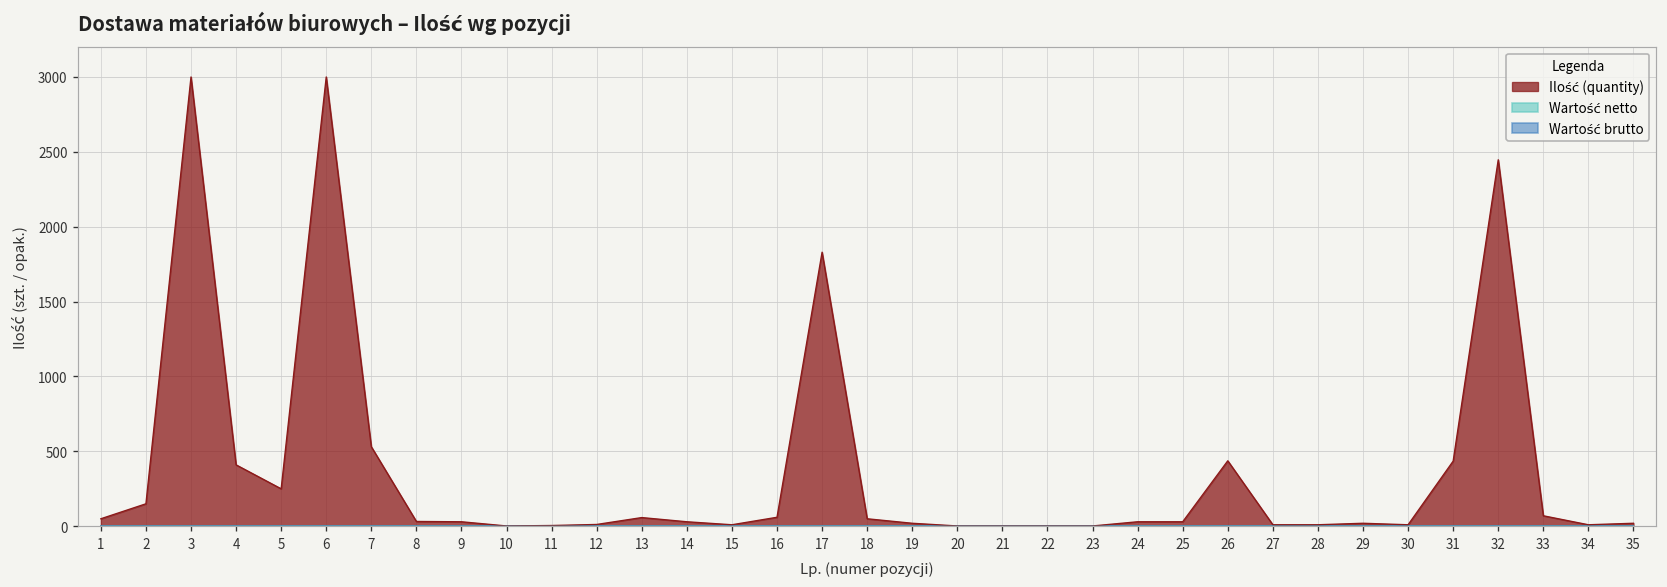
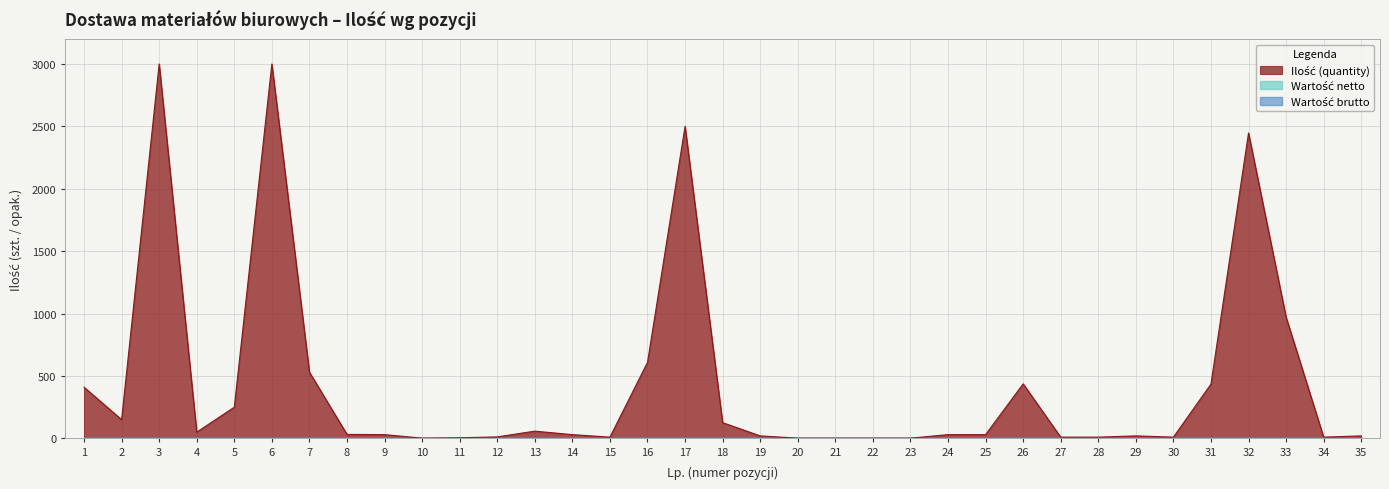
Ilość (quantity), 1: 50 -> 410
Ilość (quantity), 4: 410 -> 50
Ilość (quantity), 16: 60 -> 610
Ilość (quantity), 17: 1830 -> 2500
Ilość (quantity), 18: 50 -> 130
Ilość (quantity), 33: 70 -> 970
